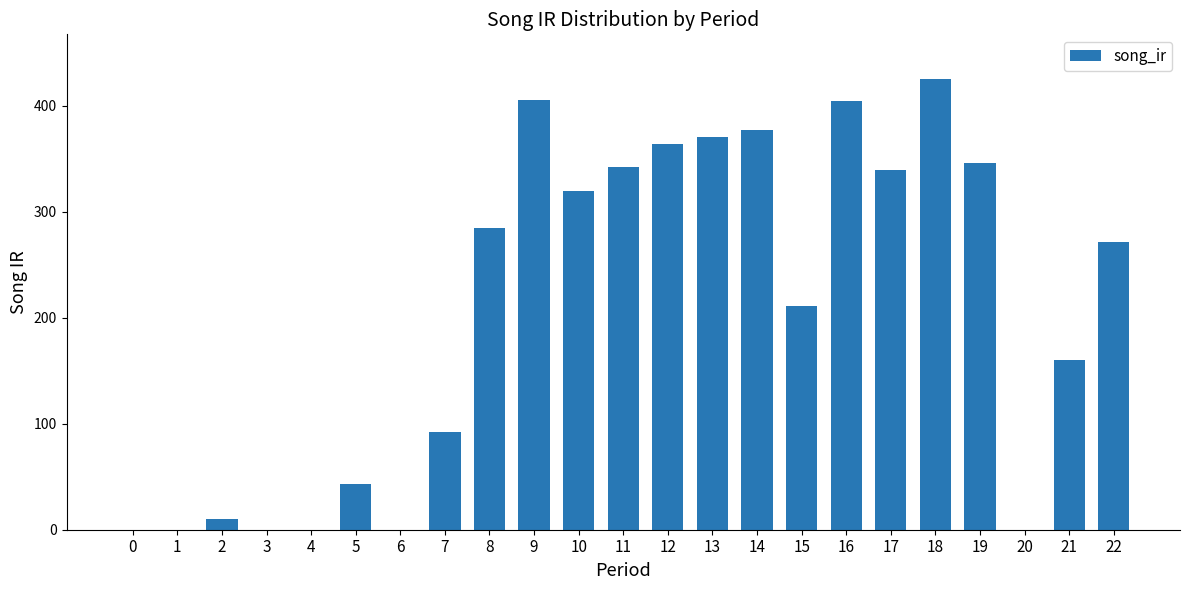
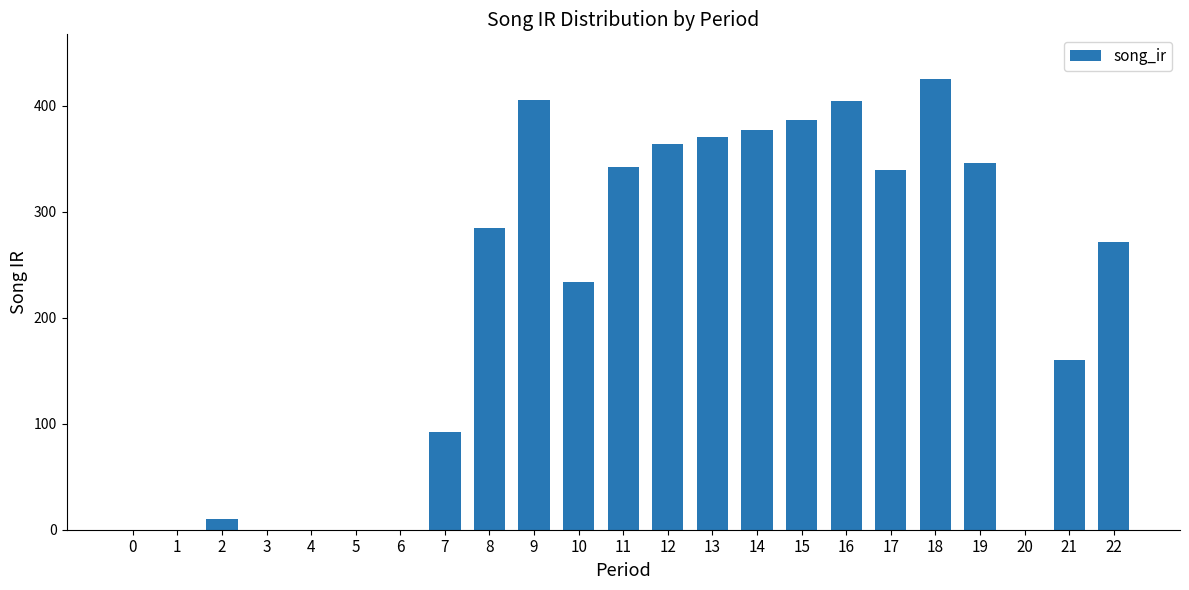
5: 43 -> 0
10: 319 -> 233
15: 211 -> 386
